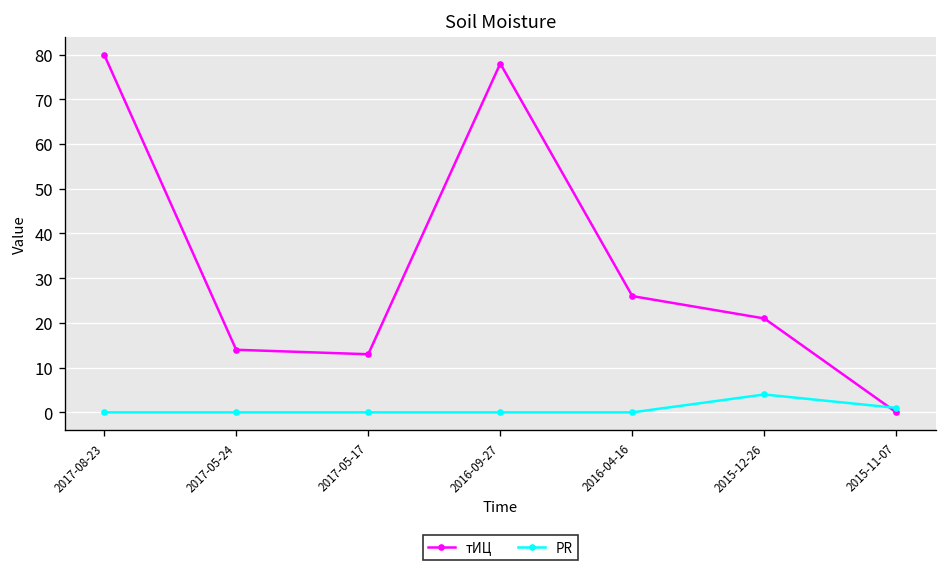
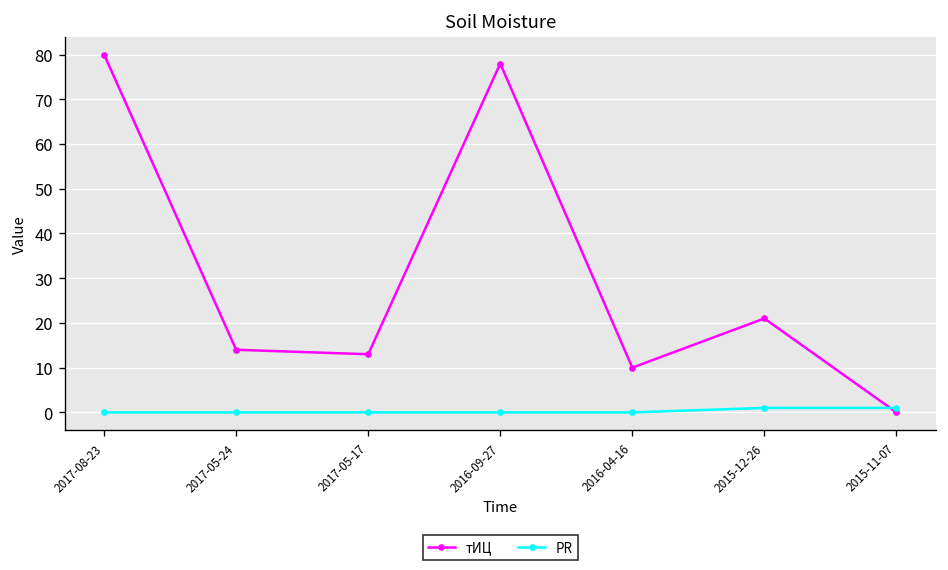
тИЦ, 2016-04-16: 26 -> 10
PR, 2015-12-26: 4 -> 1
